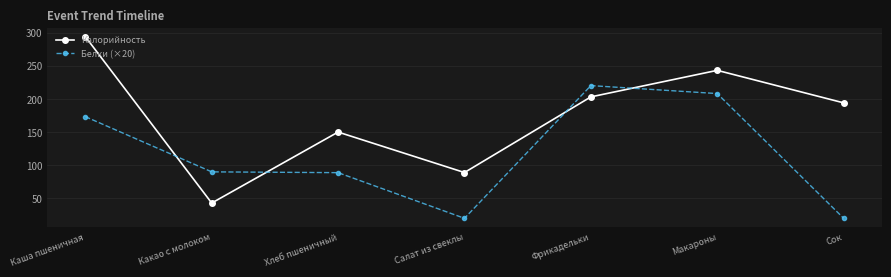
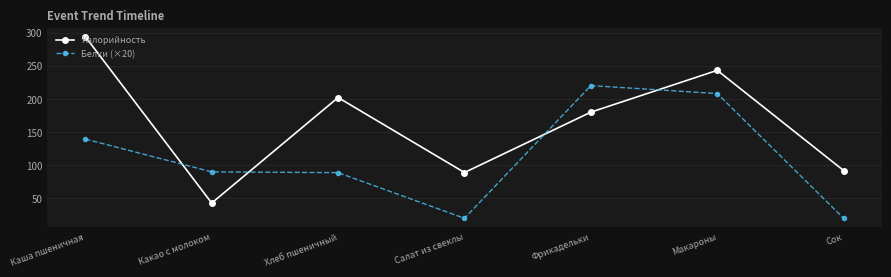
Белки (×20), Каша пшеничная: 170 -> 140
Калорийность, Хлеб пшеничный: 150 -> 200
Калорийность, Фрикадельки: 200 -> 180
Калорийность, Сок: 190 -> 90
